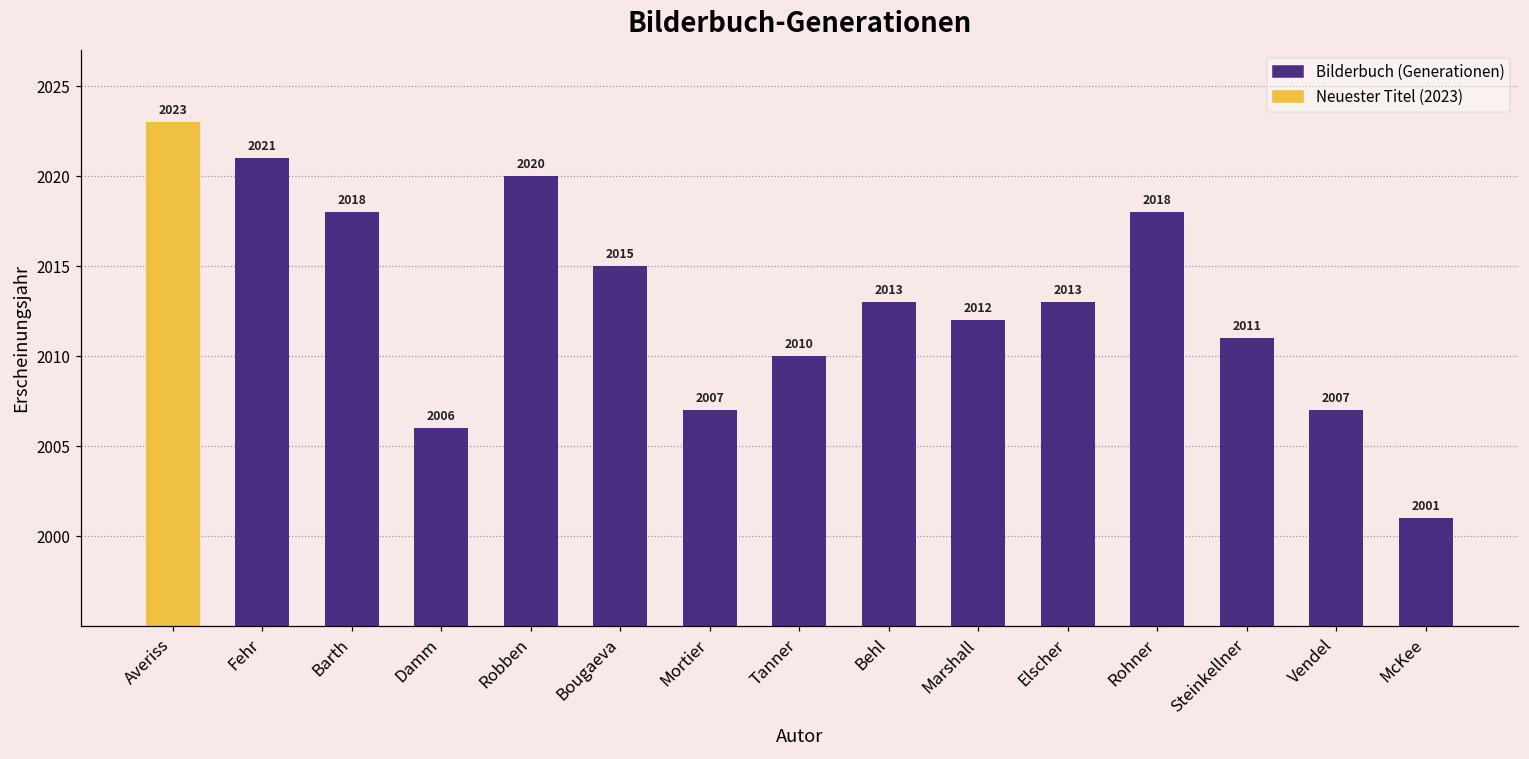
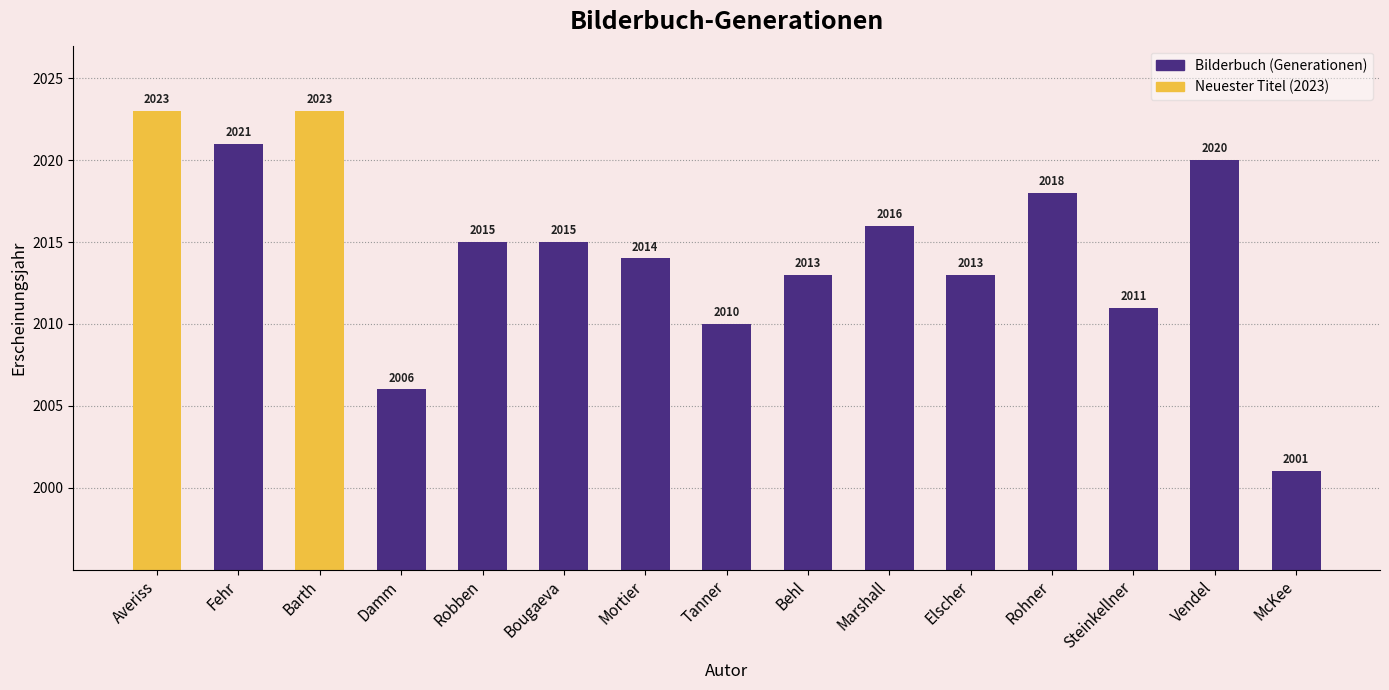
Barth: 2018 -> 2023
Robben: 2020 -> 2015
Mortier: 2007 -> 2014
Marshall: 2012 -> 2016
Vendel: 2007 -> 2020
